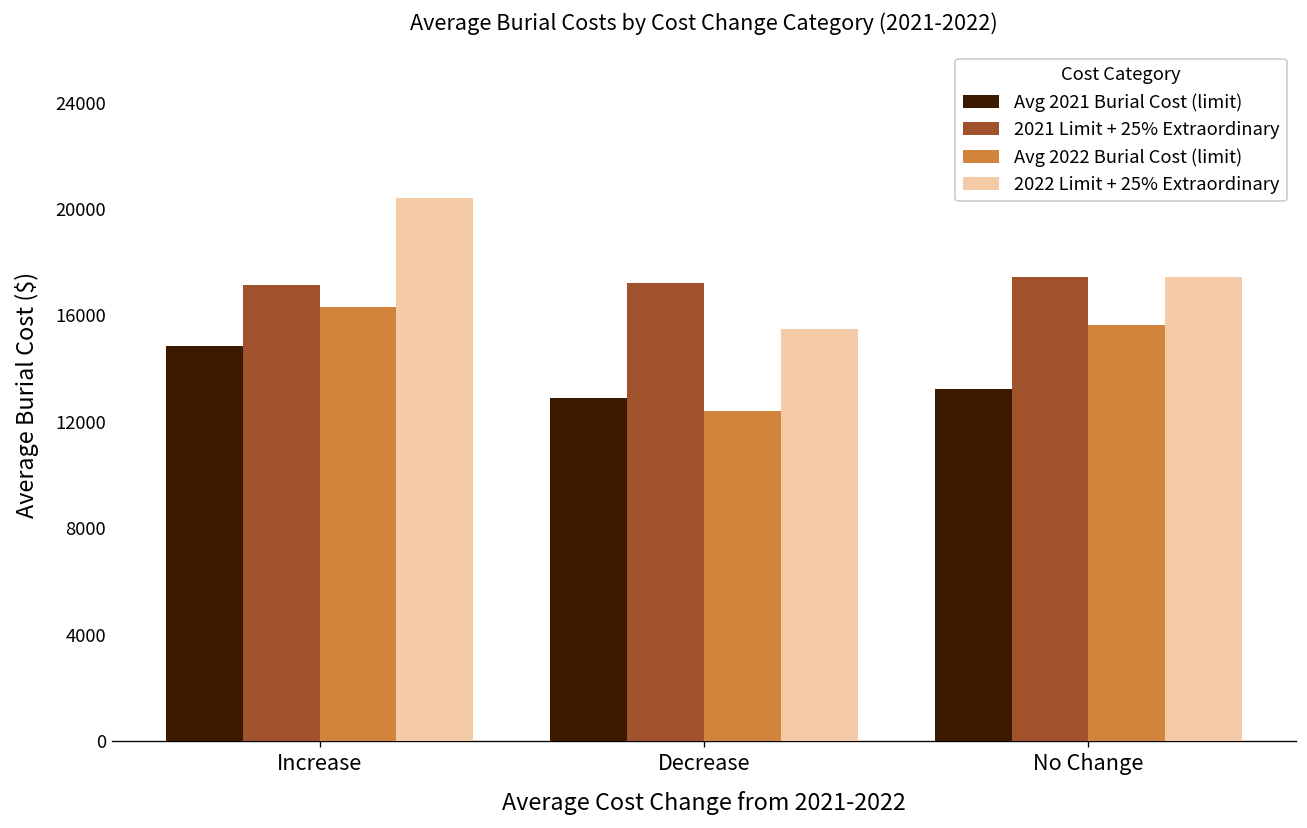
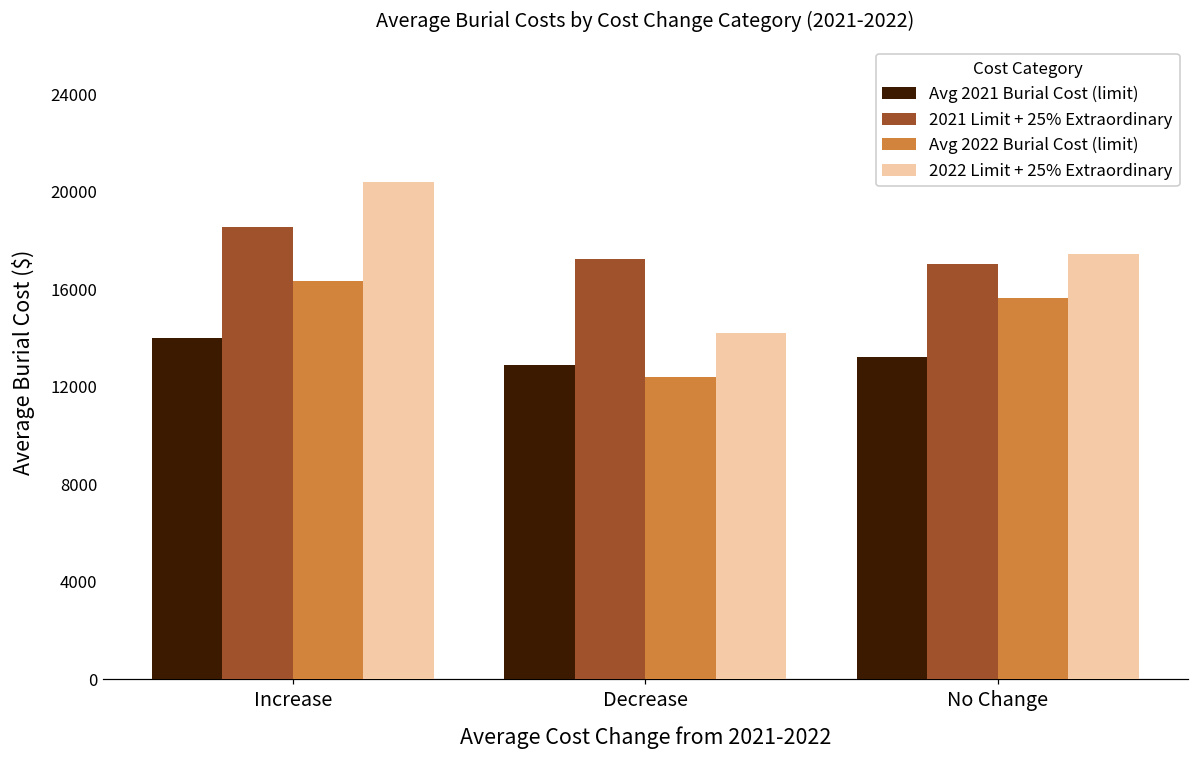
Avg 2021 Burial Cost (limit), Increase: 14900 -> 14000
2021 Limit + 25% Extraordinary, Increase: 17100 -> 18600
2022 Limit + 25% Extraordinary, Decrease: 15500 -> 14200
2021 Limit + 25% Extraordinary, No Change: 17400 -> 17000
